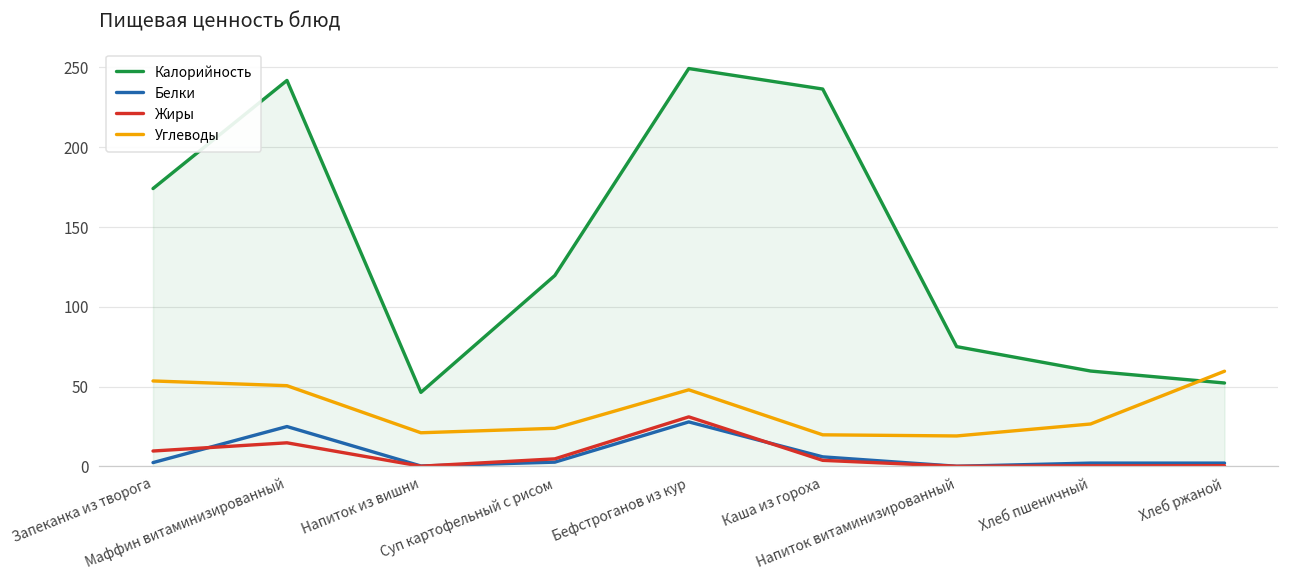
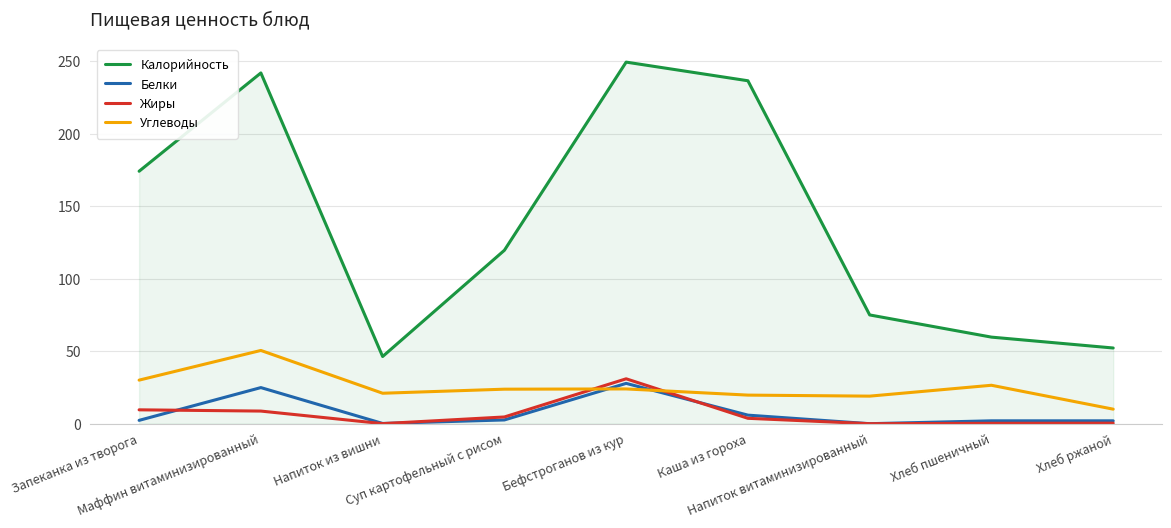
Углеводы, Запеканка из творога: 53 -> 30
Жиры, Маффин витаминизированный: 15 -> 9
Углеводы, Бефстроганов из кур: 48 -> 24
Углеводы, Хлеб ржаной: 60 -> 10
